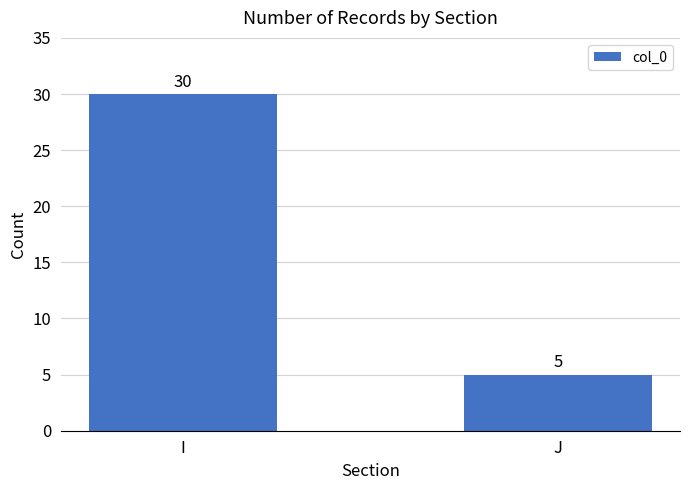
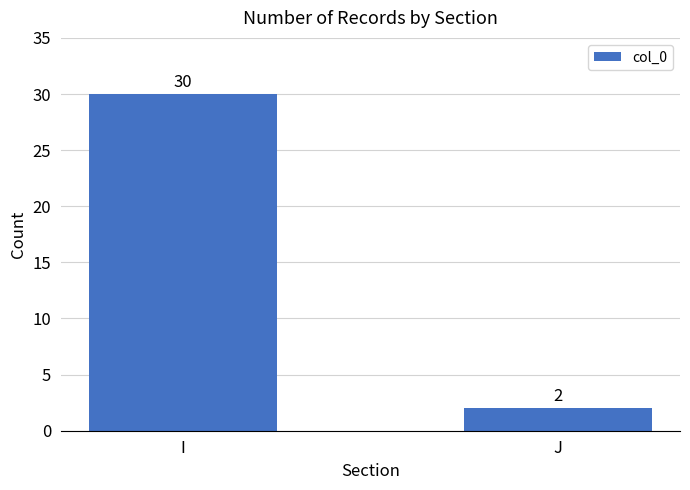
J: 5 -> 2
